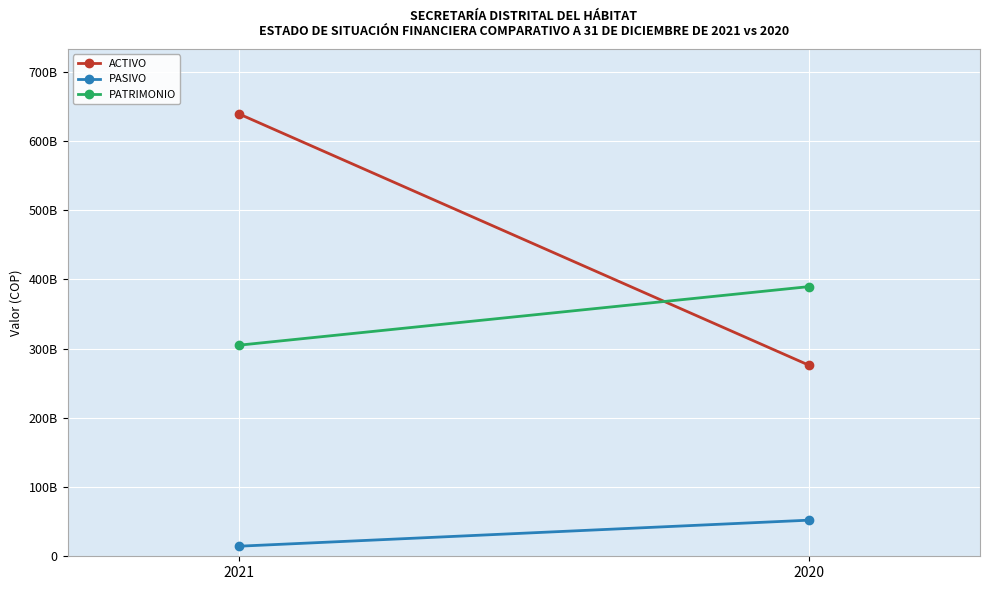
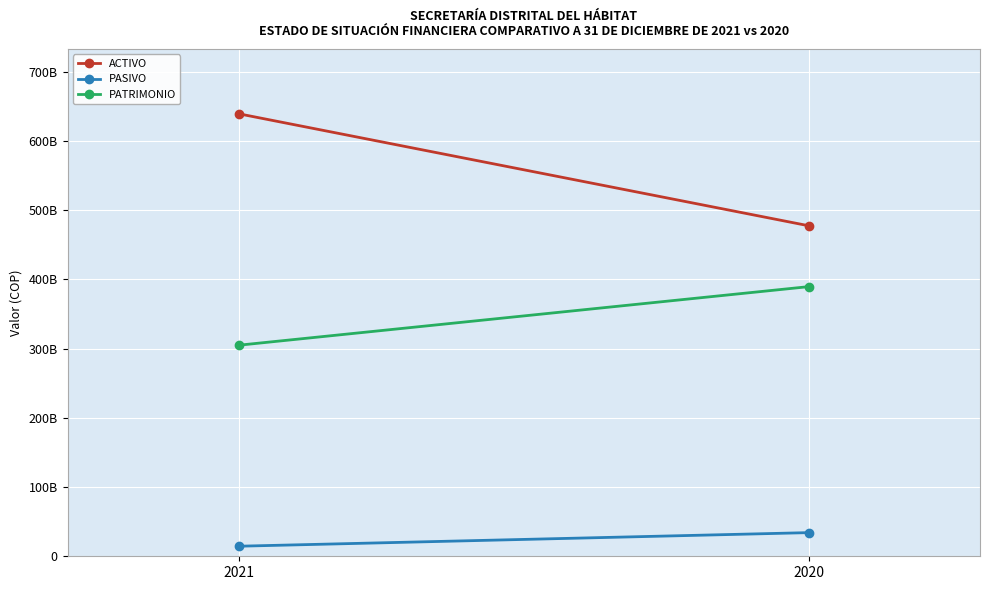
ACTIVO, 2020: 280000000000 -> 480000000000
PASIVO, 2020: 50000000000 -> 30000000000
